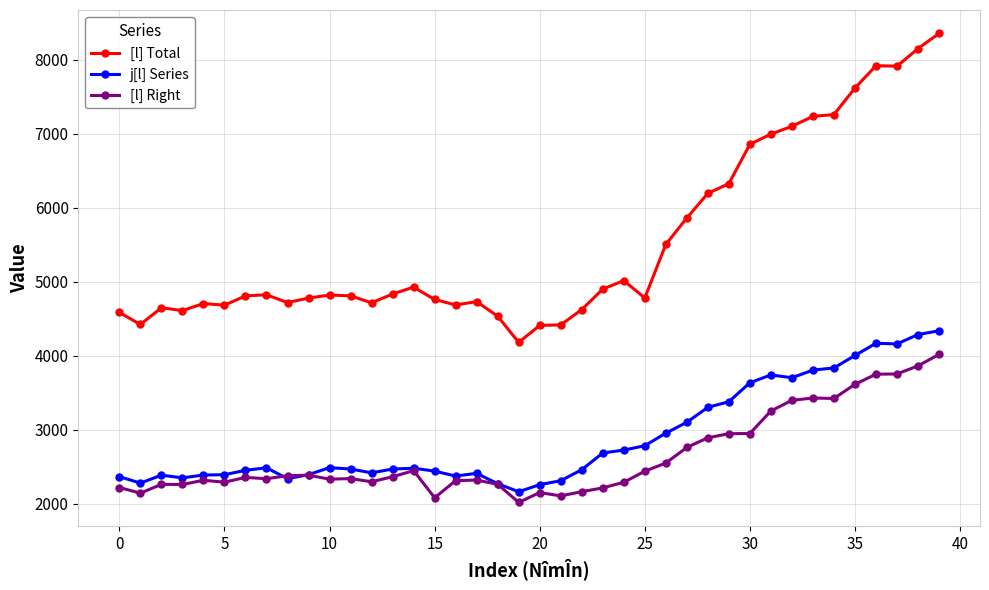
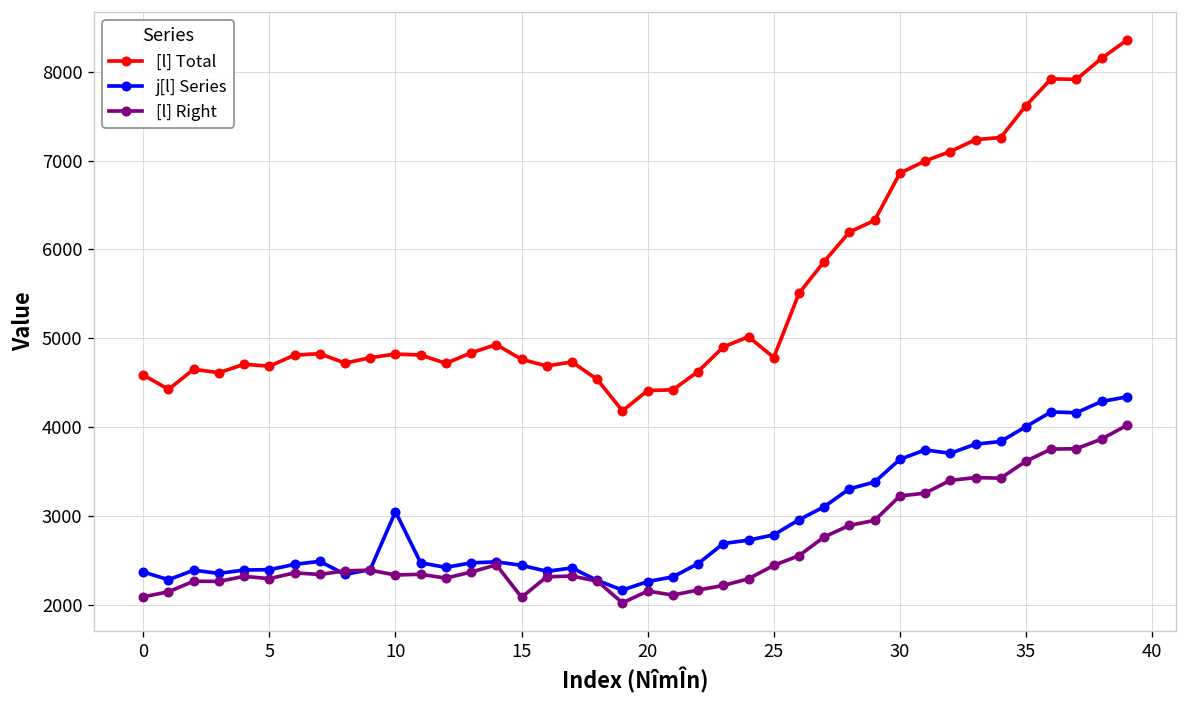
[l] Right, 0: 2200 -> 2100
j[l] Series, 10: 2500 -> 3000
[l] Right, 30: 3000 -> 3200
